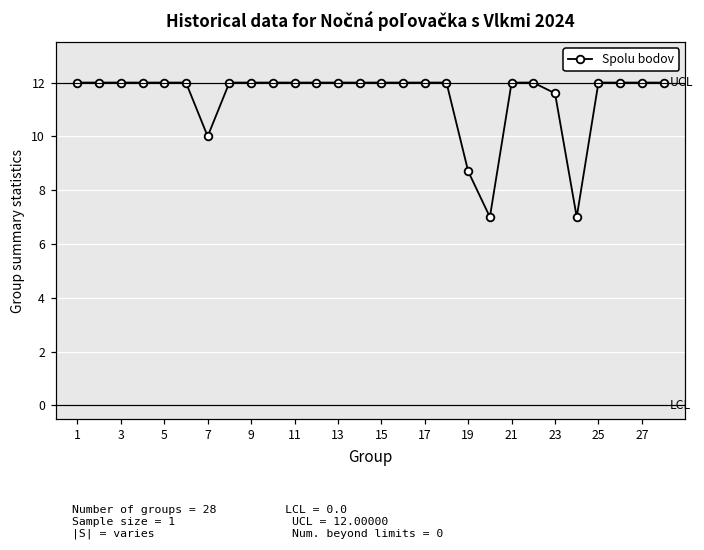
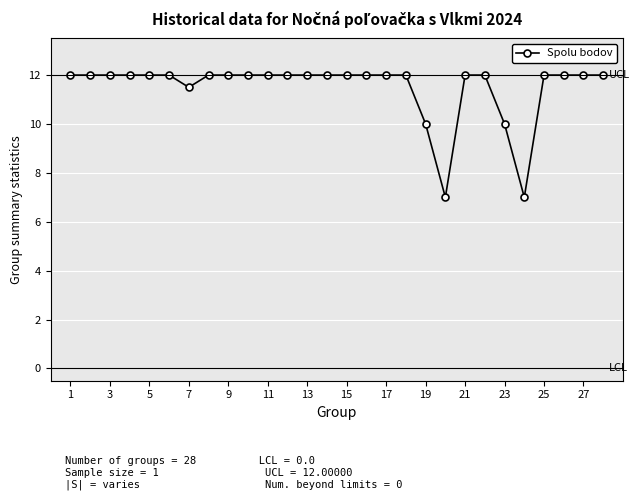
7: 10.0 -> 11.5
19: 8.7 -> 10.0
23: 11.6 -> 10.0
